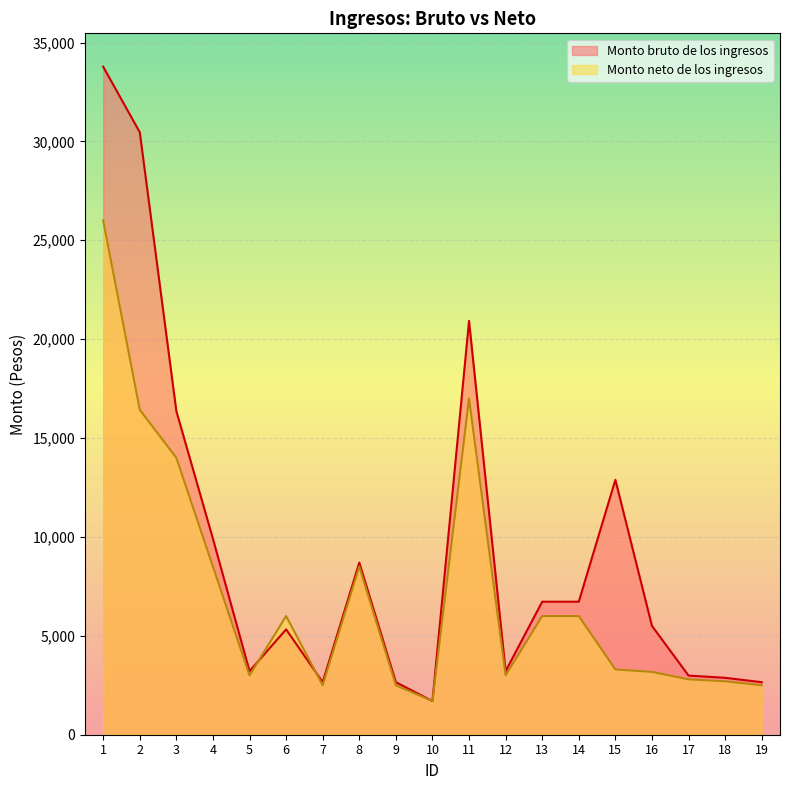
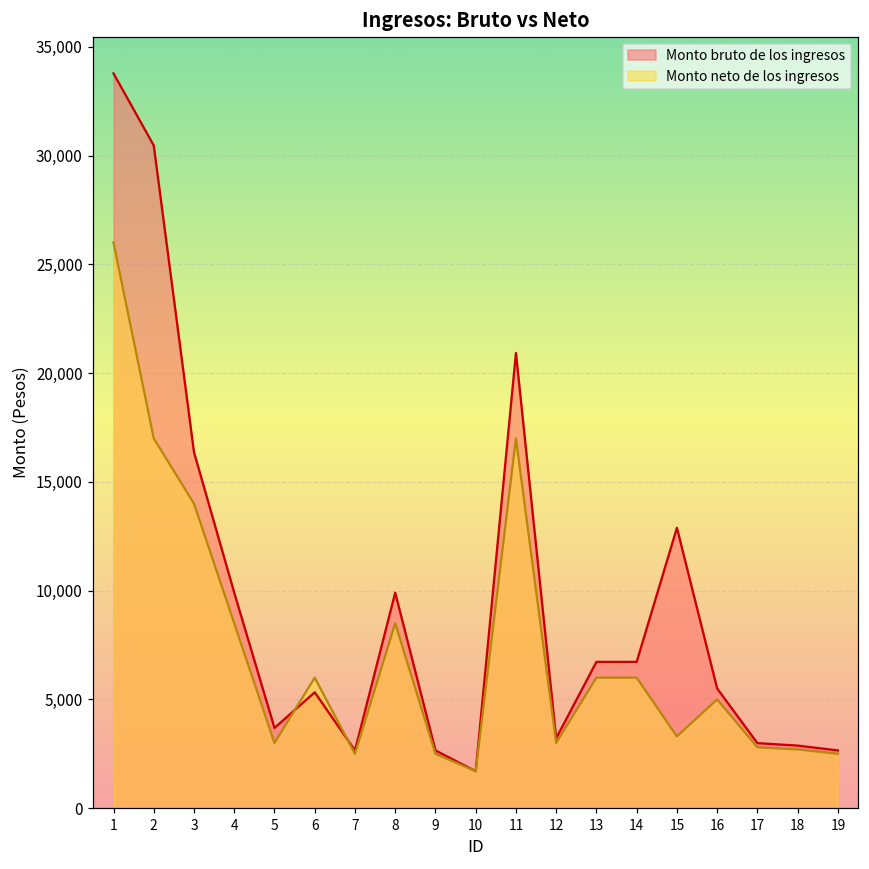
Monto neto de los ingresos, 2: 16,400 -> 17,000
Monto bruto de los ingresos, 5: 3,200 -> 3,700
Monto bruto de los ingresos, 8: 8,700 -> 9,900
Monto neto de los ingresos, 16: 3,200 -> 5,000
